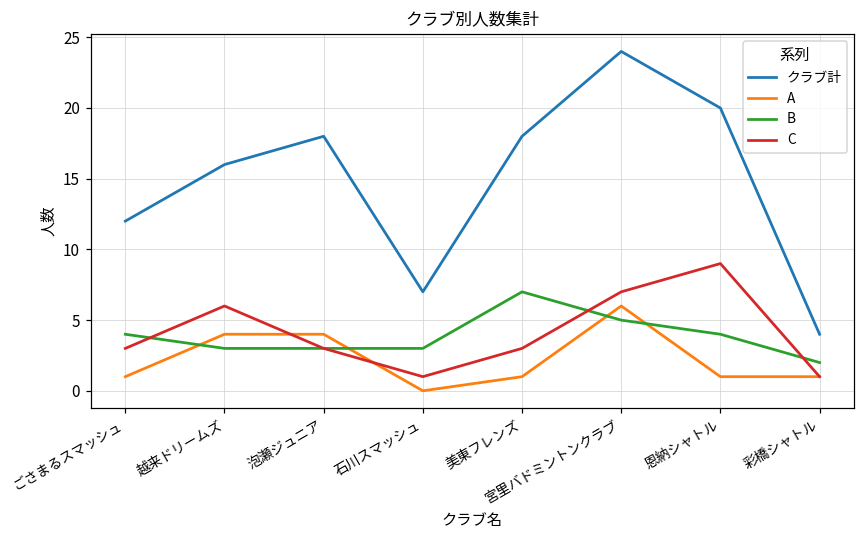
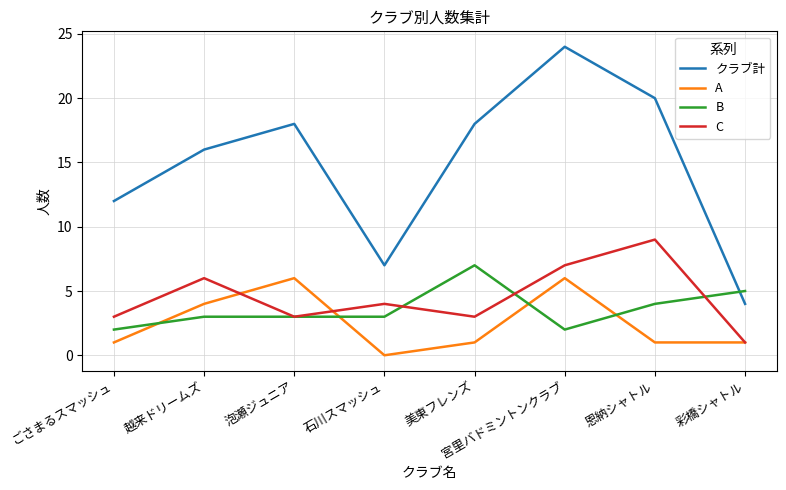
B, ごさまるスマッシュ: 4 -> 2
A, 泡瀬ジュニア: 4 -> 6
C, 石川スマッシュ: 1 -> 4
B, 宮里バドミントンクラブ: 5 -> 2
B, 彩橋シャトル: 2 -> 5
